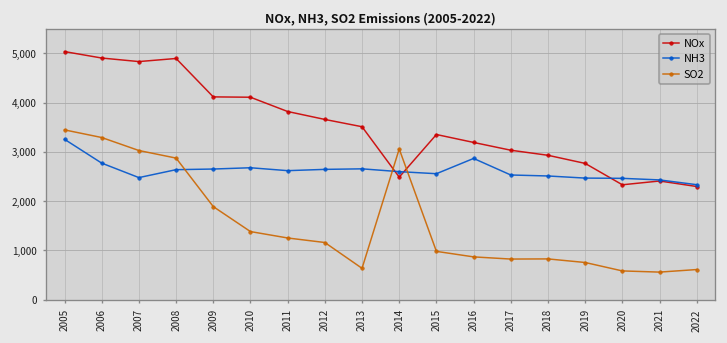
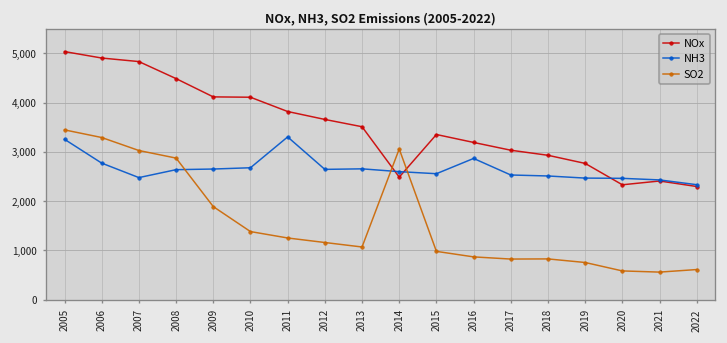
NOx, 2008: 4,900 -> 4,500
NH3, 2011: 2,600 -> 3,300
SO2, 2013: 600 -> 1,100
